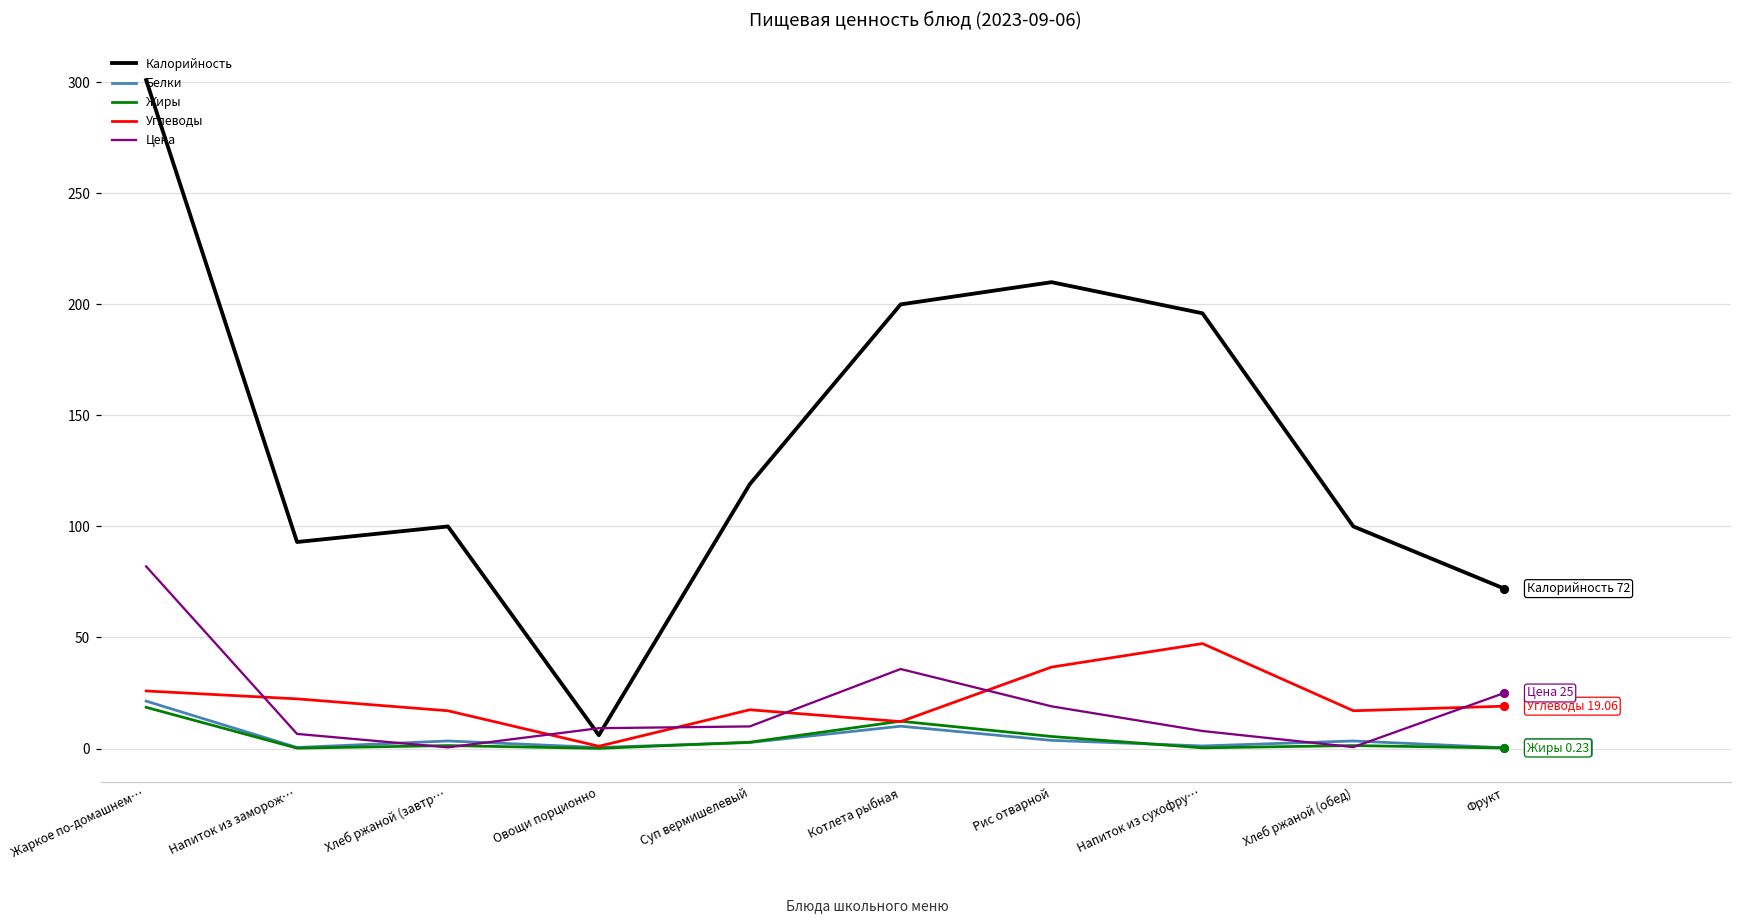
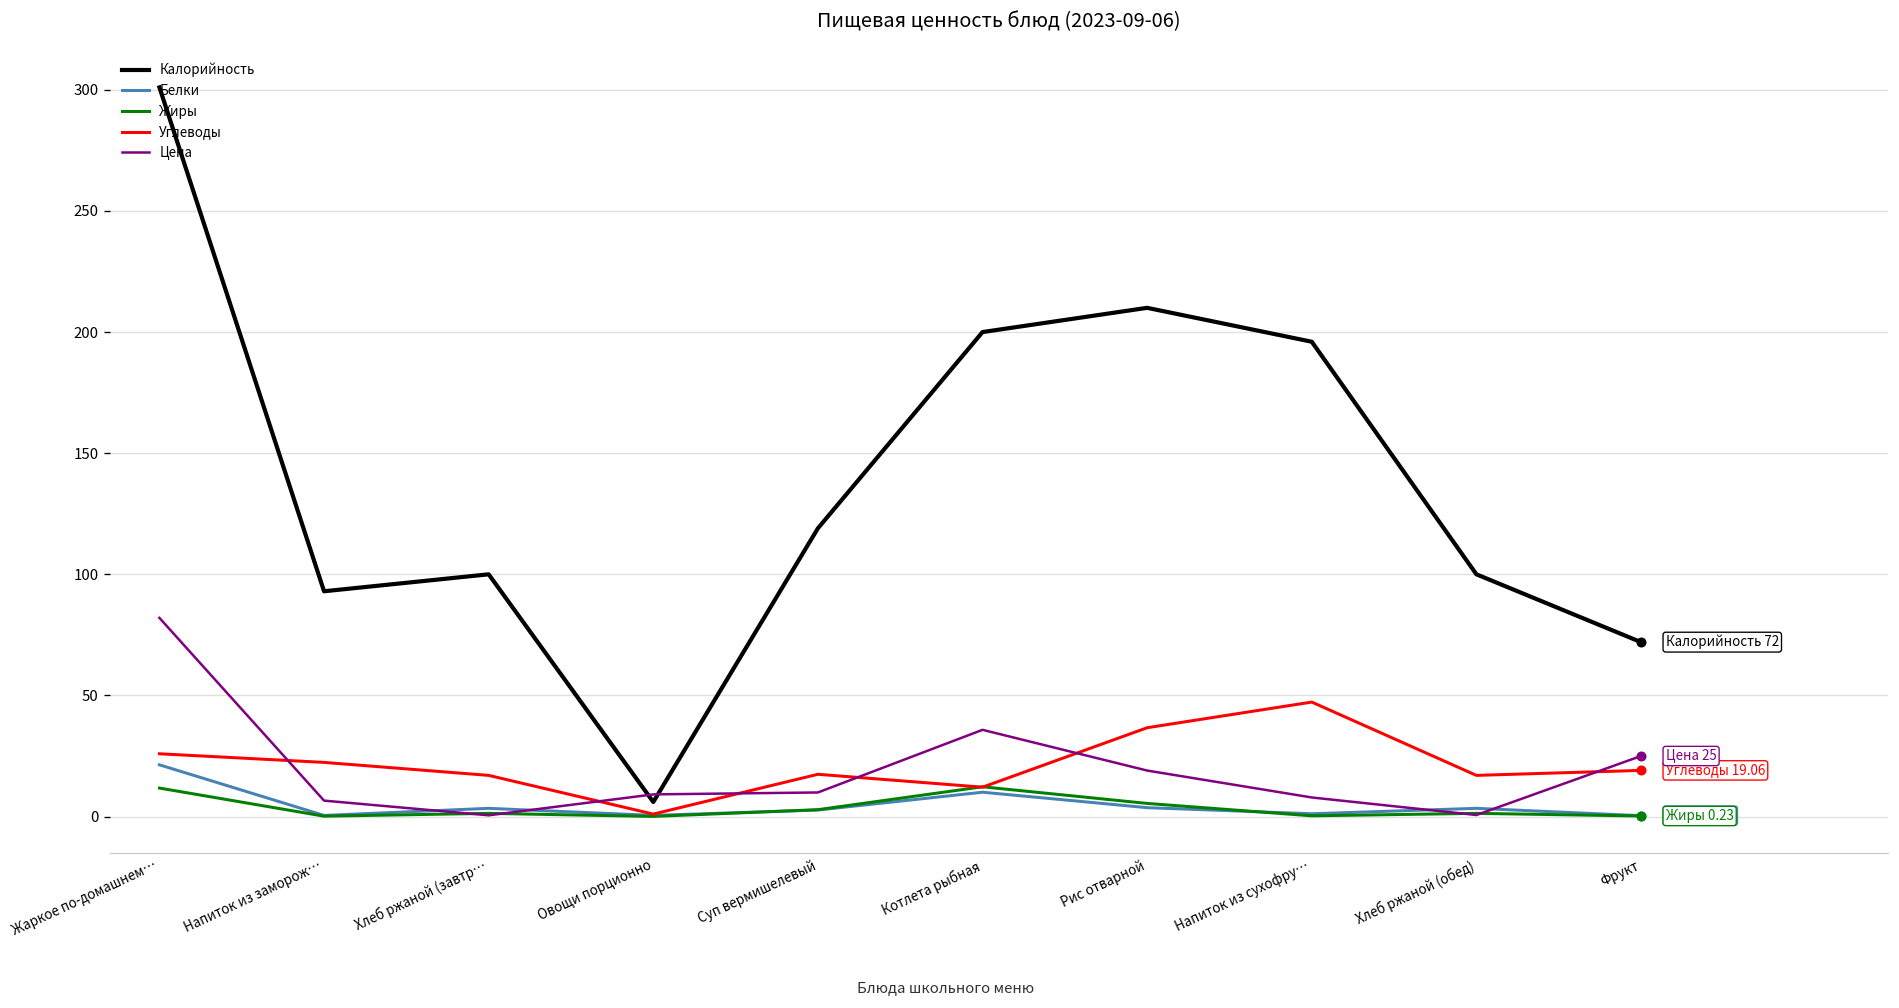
Жиры, Жаркое по-домашнем…: 19 -> 12
